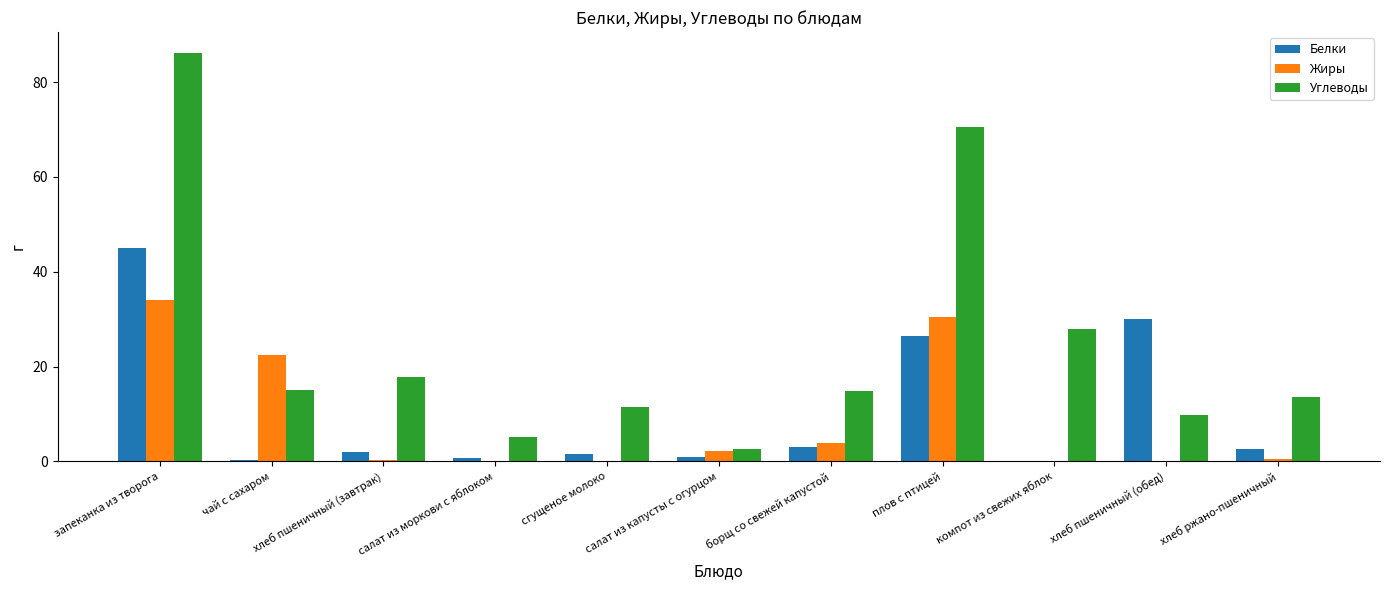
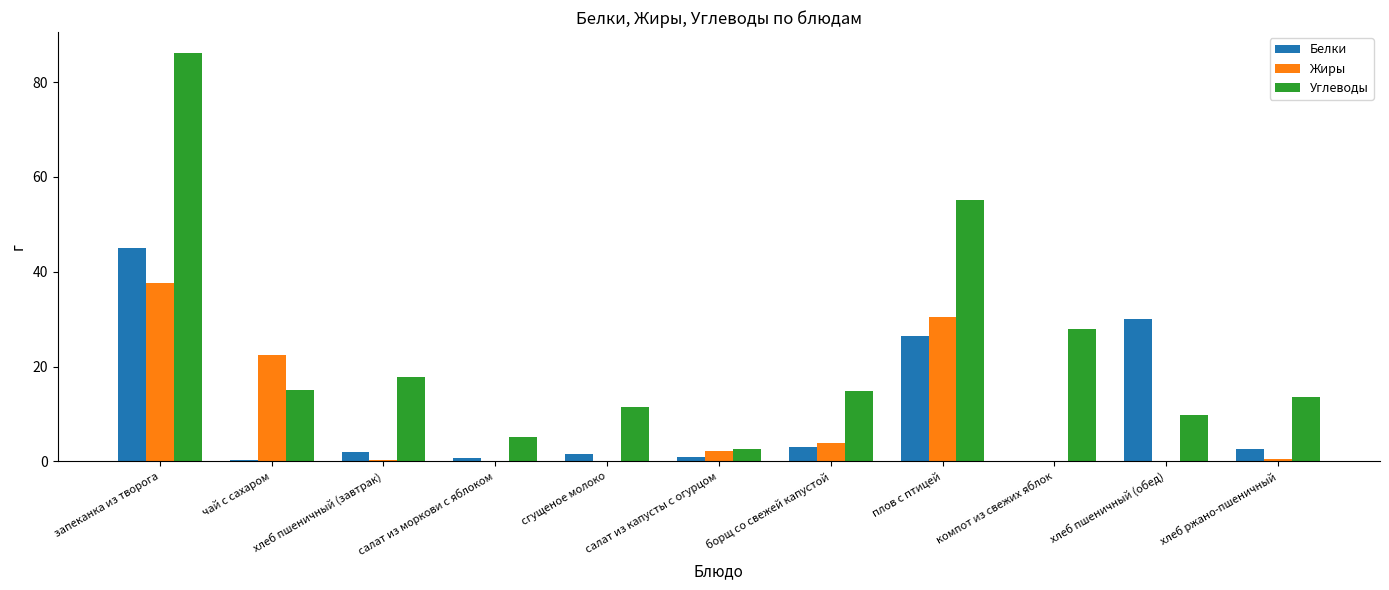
Жиры, запеканка из творога: 34 -> 38
Углеводы, плов с птицей: 71 -> 55
